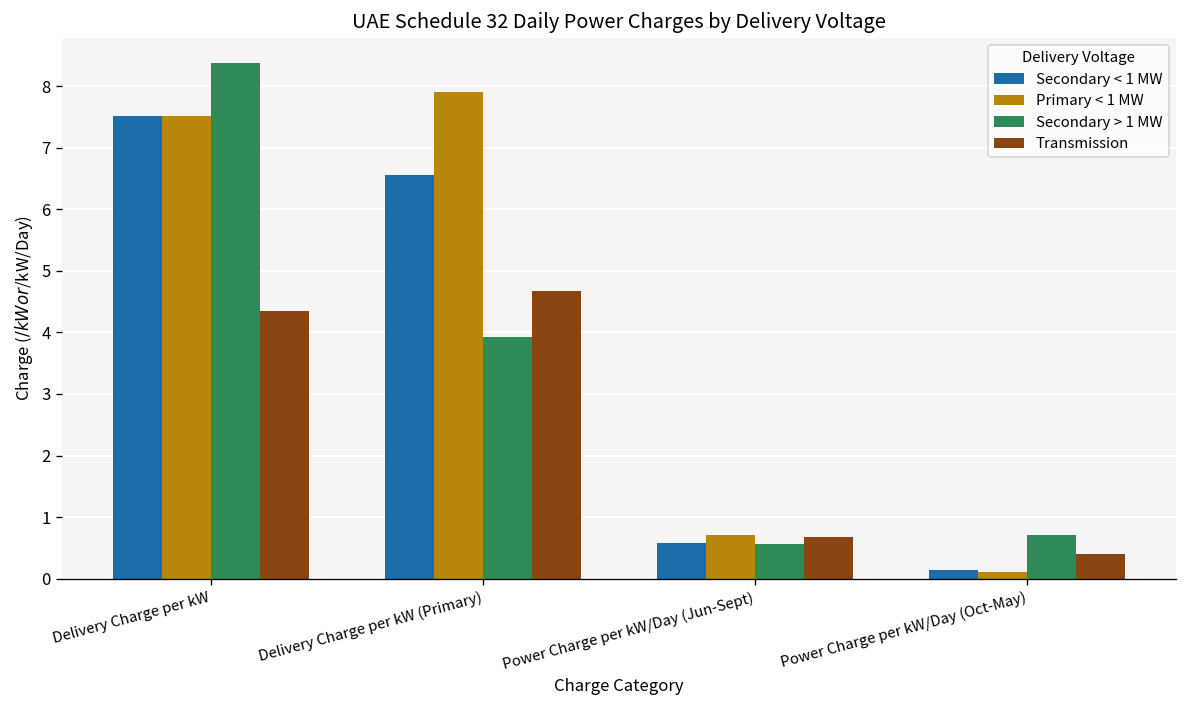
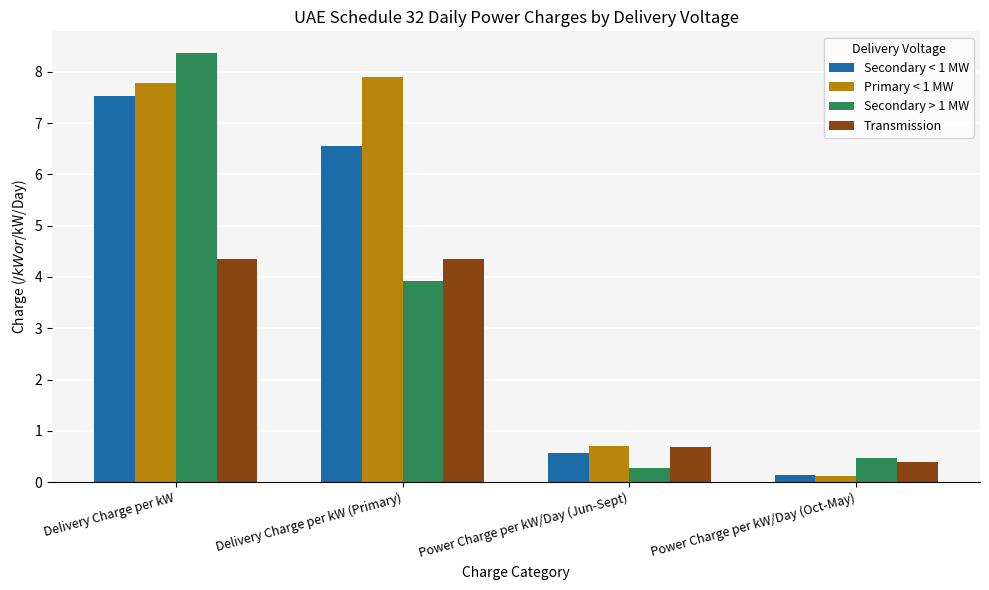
Primary < 1 MW, Delivery Charge per kW: 7.5 -> 7.8
Transmission, Delivery Charge per kW (Primary): 4.7 -> 4.4
Secondary > 1 MW, Power Charge per kW/Day (Jun-Sept): 0.6 -> 0.3
Secondary > 1 MW, Power Charge per kW/Day (Oct-May): 0.7 -> 0.5
